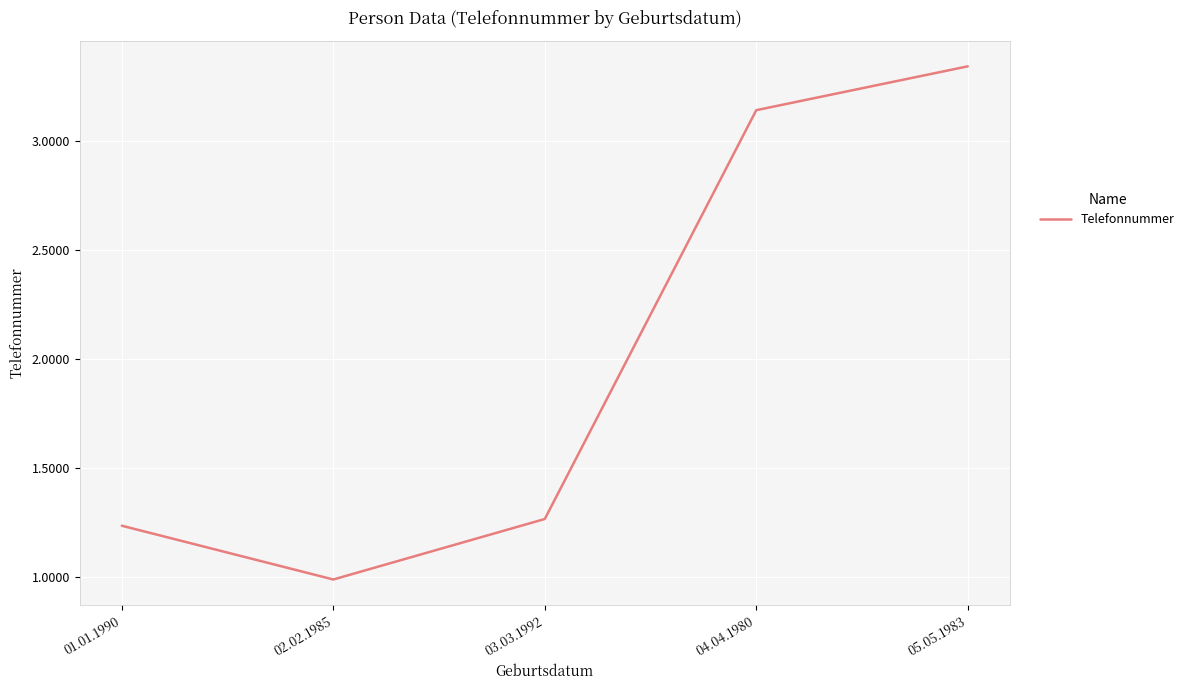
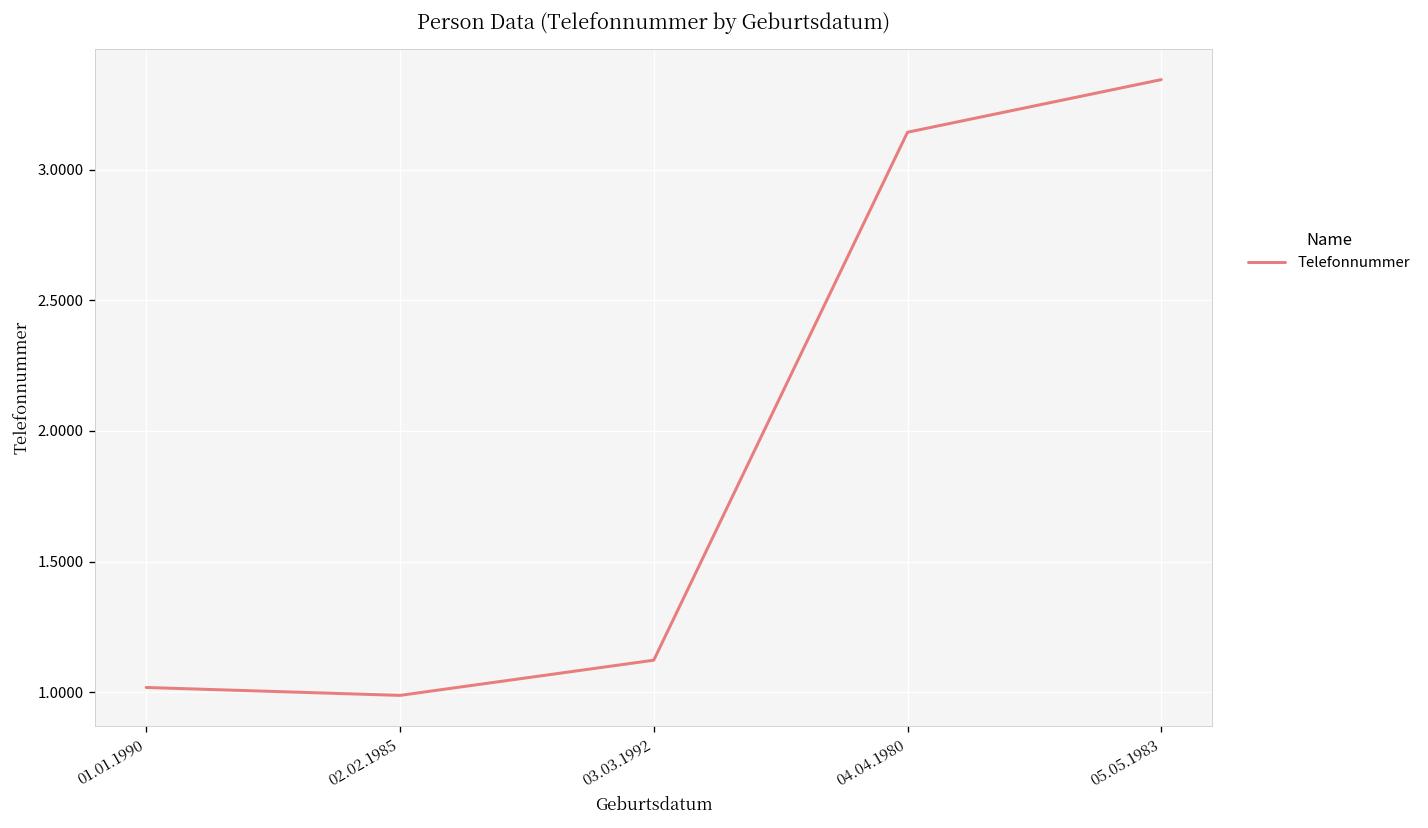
01.01.1990: 1.23 -> 1.02
03.03.1992: 1.27 -> 1.12
